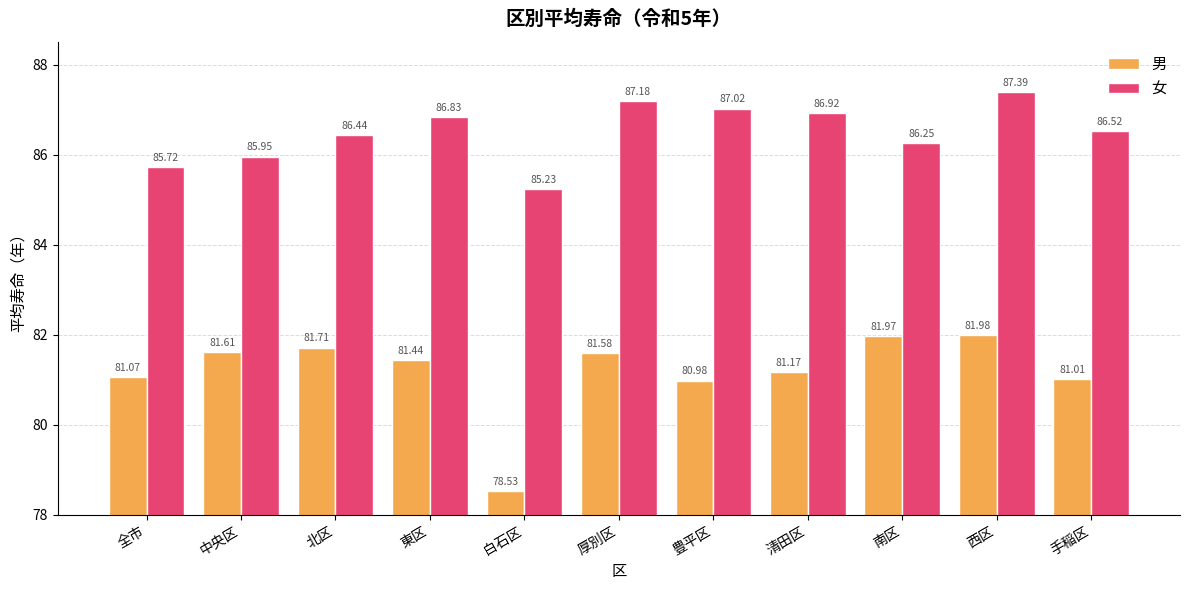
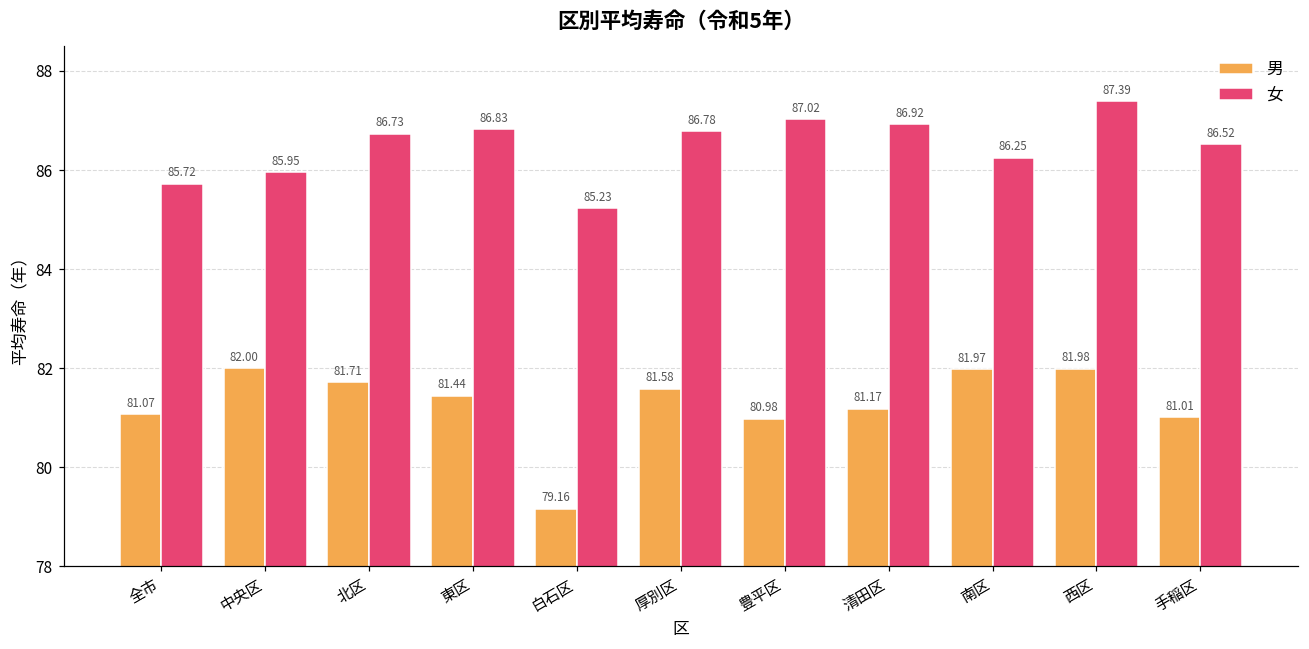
男, 中央区: 81.61 -> 82.00
女, 北区: 86.44 -> 86.73
男, 白石区: 78.53 -> 79.16
女, 厚別区: 87.18 -> 86.78
